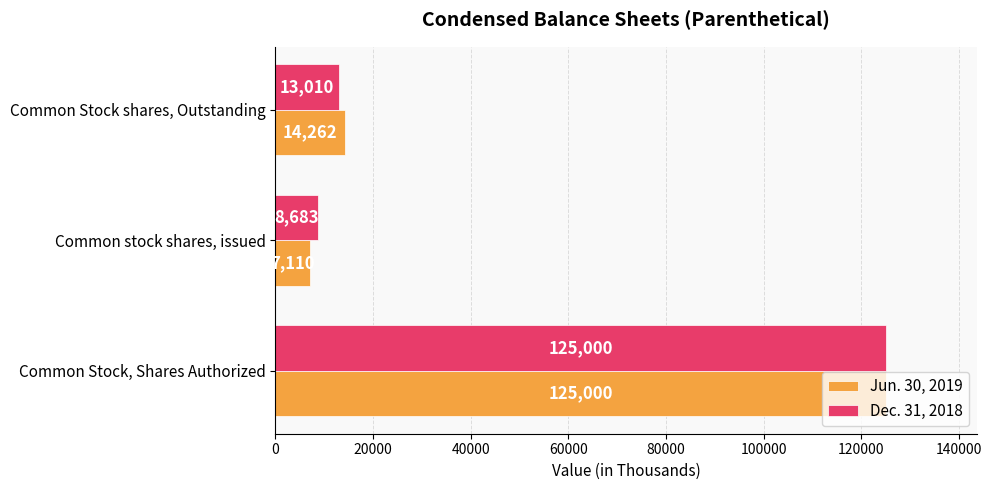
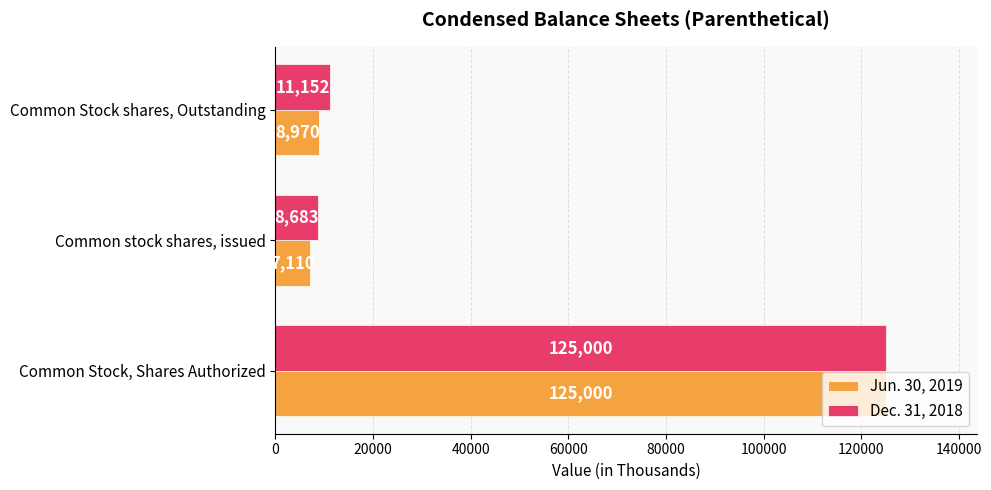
Dec. 31, 2018, Common Stock shares, Outstanding: 13,010 -> 11,152
Jun. 30, 2019, Common Stock shares, Outstanding: 14,262 -> 8,970
